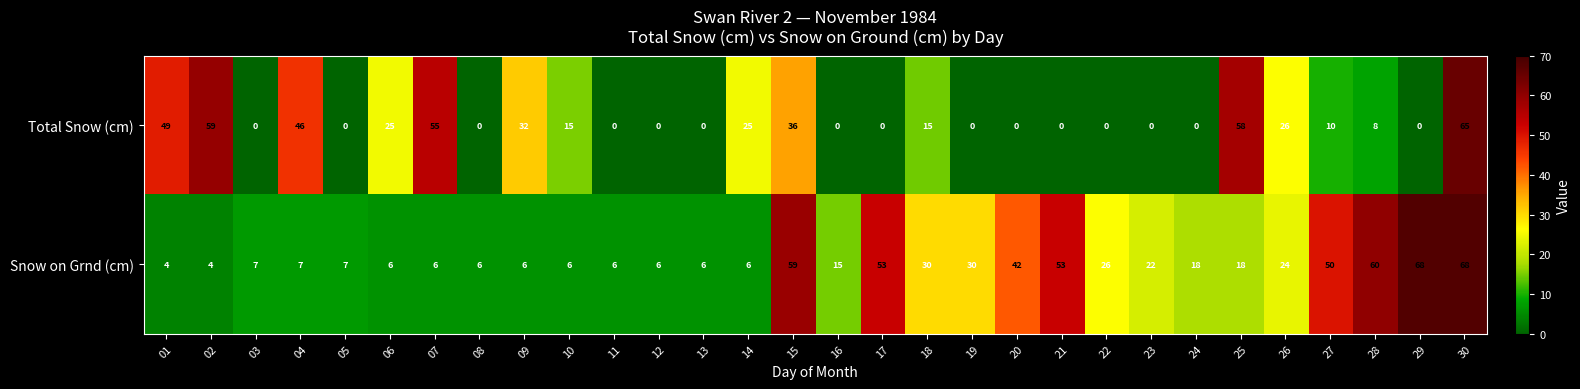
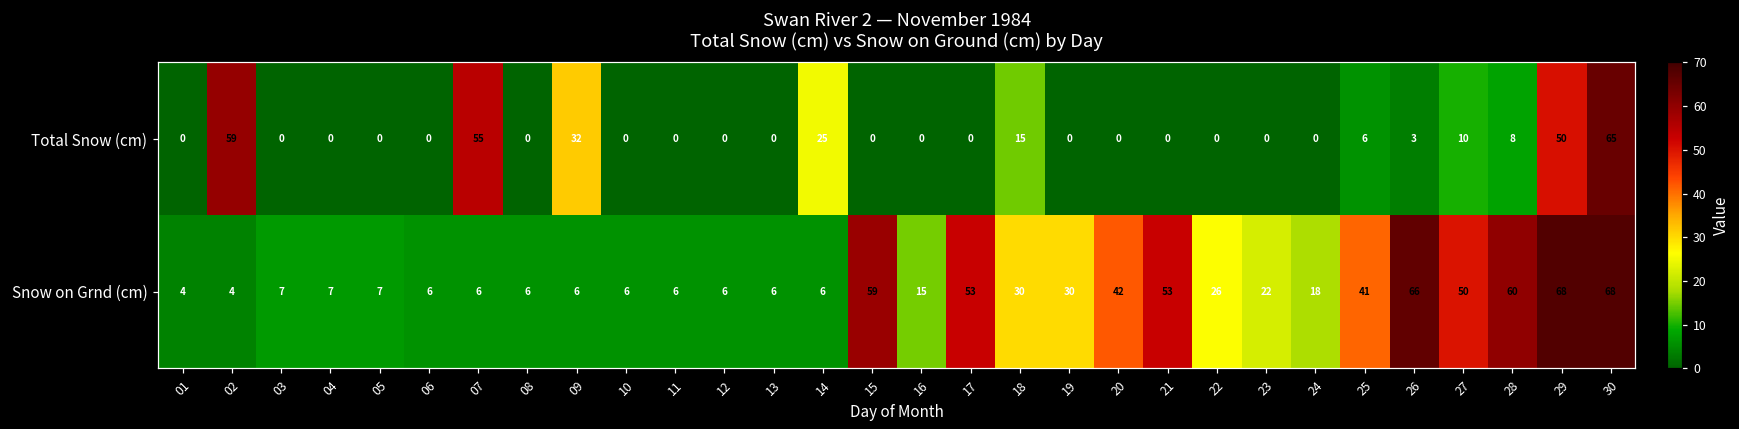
Total Snow (cm), 01: 49 -> 0
Total Snow (cm), 04: 46 -> 0
Total Snow (cm), 06: 25 -> 0
Total Snow (cm), 10: 15 -> 0
Total Snow (cm), 15: 36 -> 0
Total Snow (cm), 25: 58 -> 6
Total Snow (cm), 26: 26 -> 3
Total Snow (cm), 29: 0 -> 50
Snow on Grnd (cm), 25: 18 -> 41
Snow on Grnd (cm), 26: 24 -> 66
